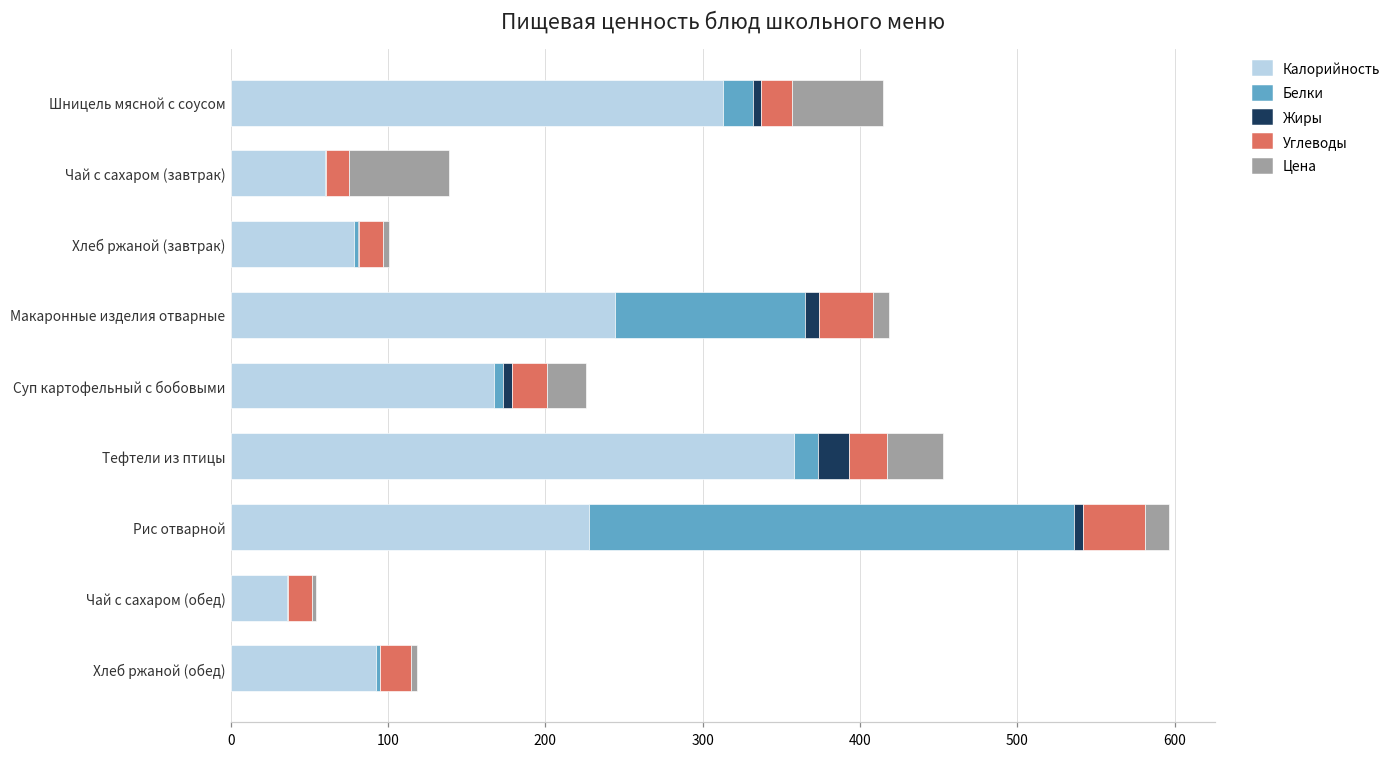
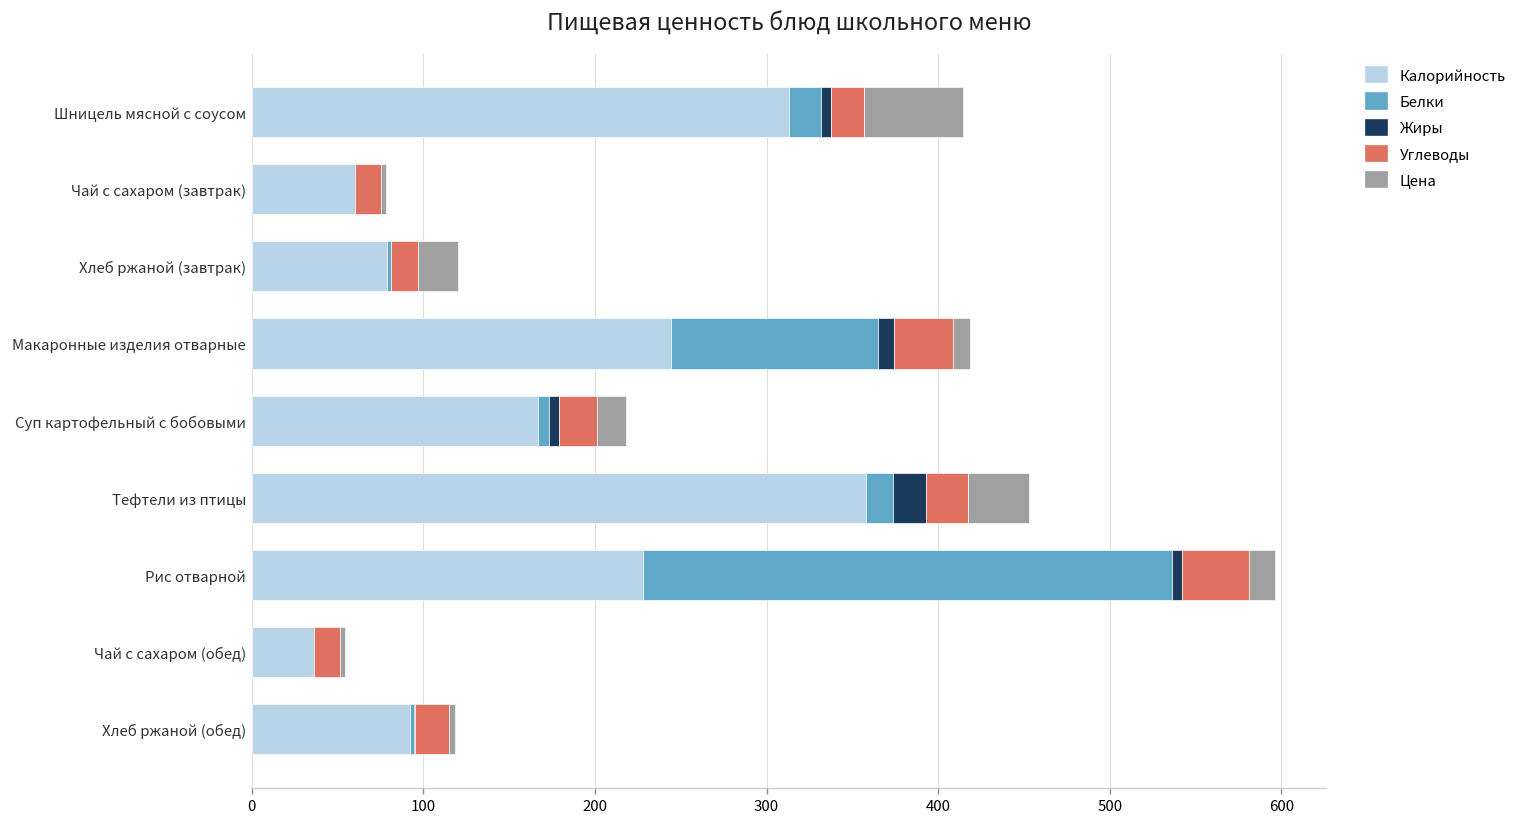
Цена, Чай с сахаром (завтрак): 63 -> 3
Цена, Хлеб ржаной (завтрак): 4 -> 23
Цена, Суп картофельный с бобовыми: 25 -> 17
